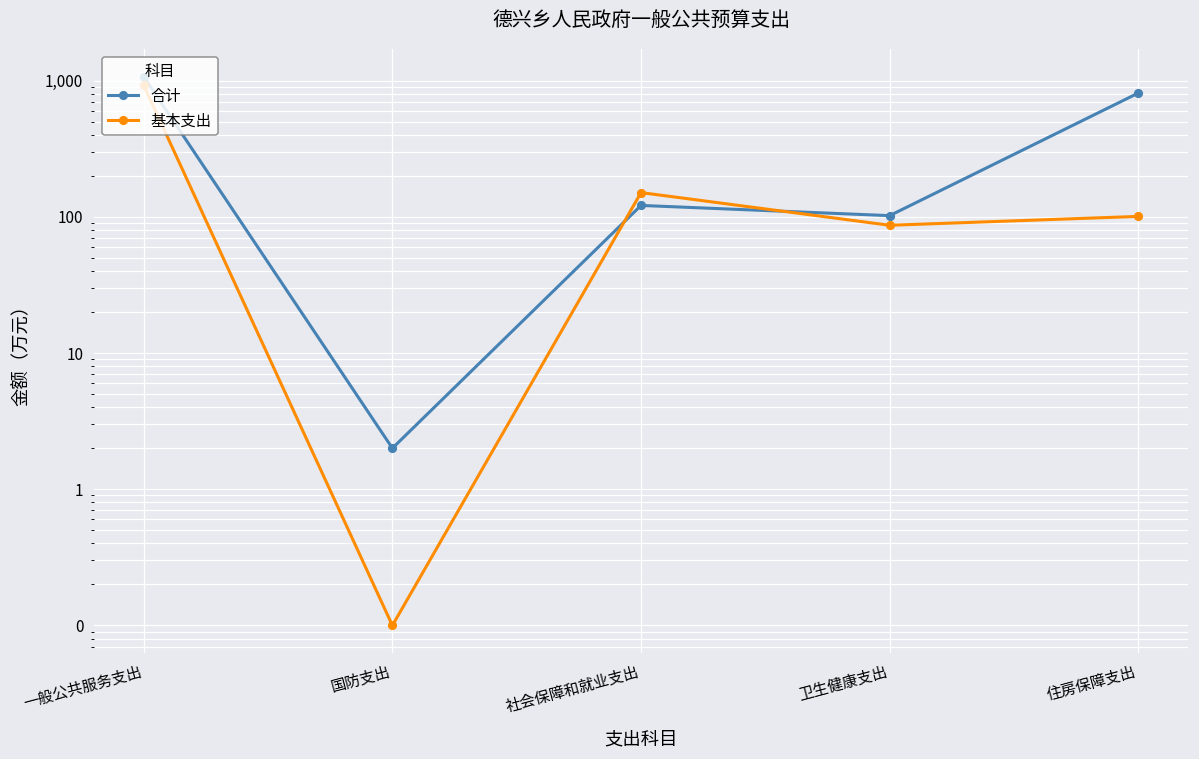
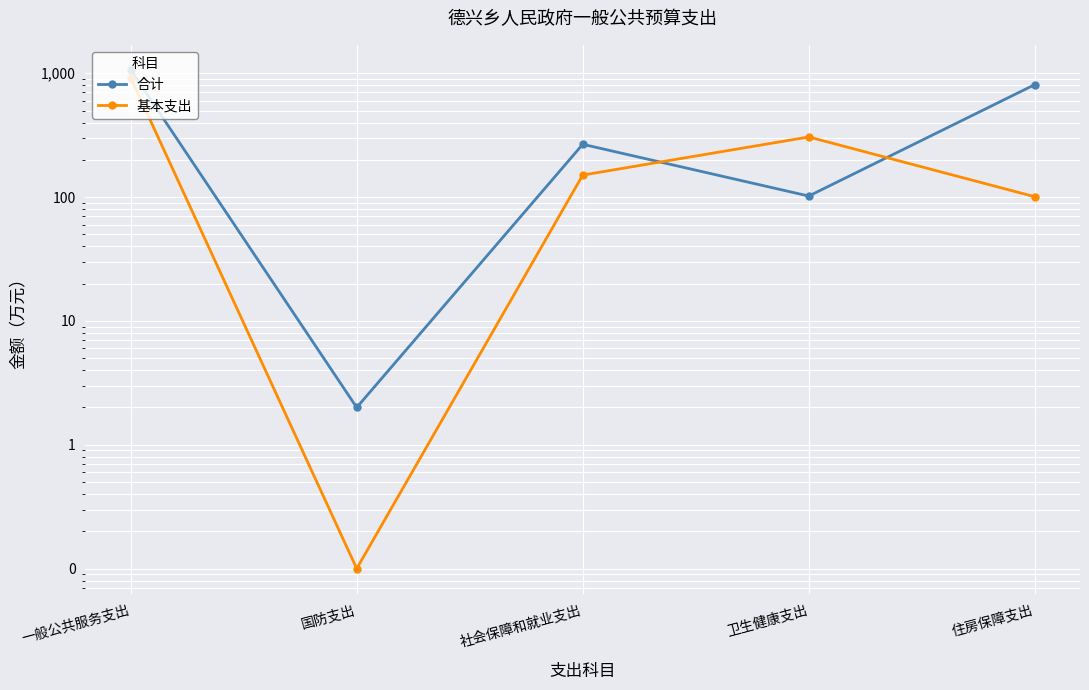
合计, 社会保障和就业支出: 120 -> 270
基本支出, 卫生健康支出: 90 -> 310
